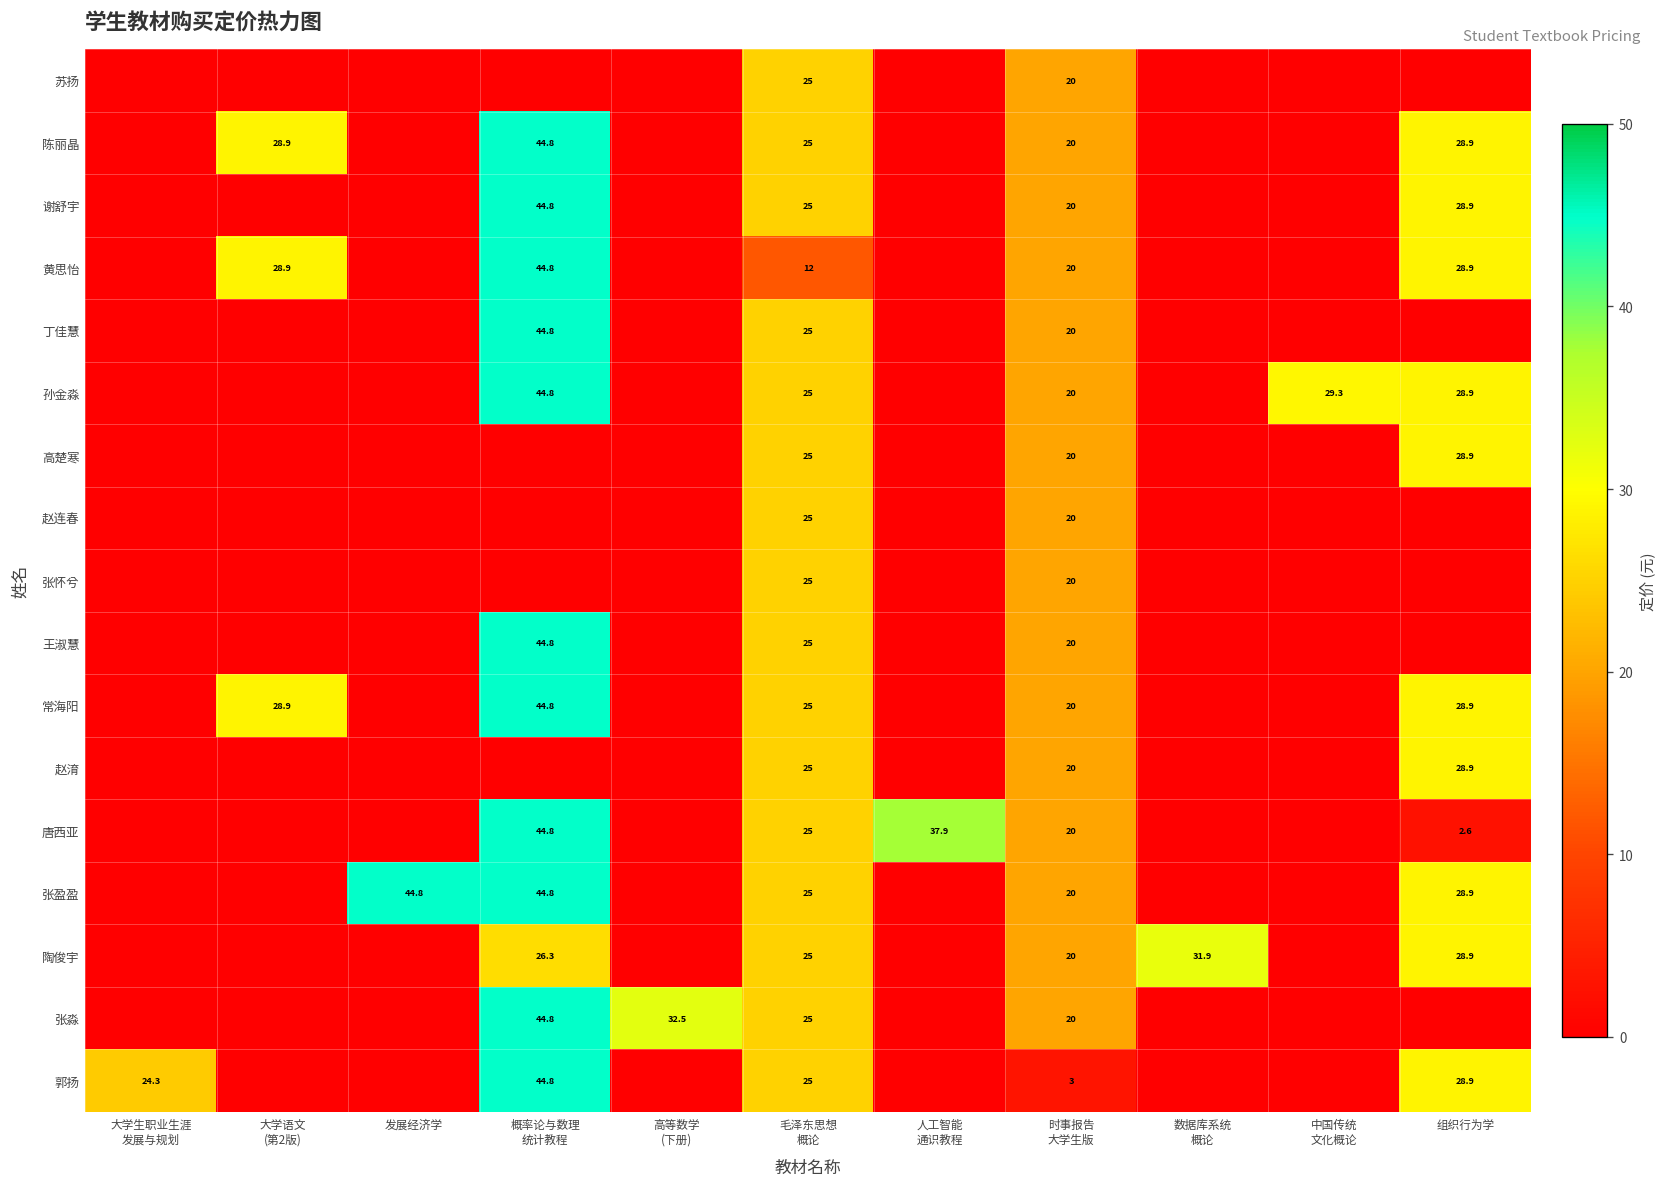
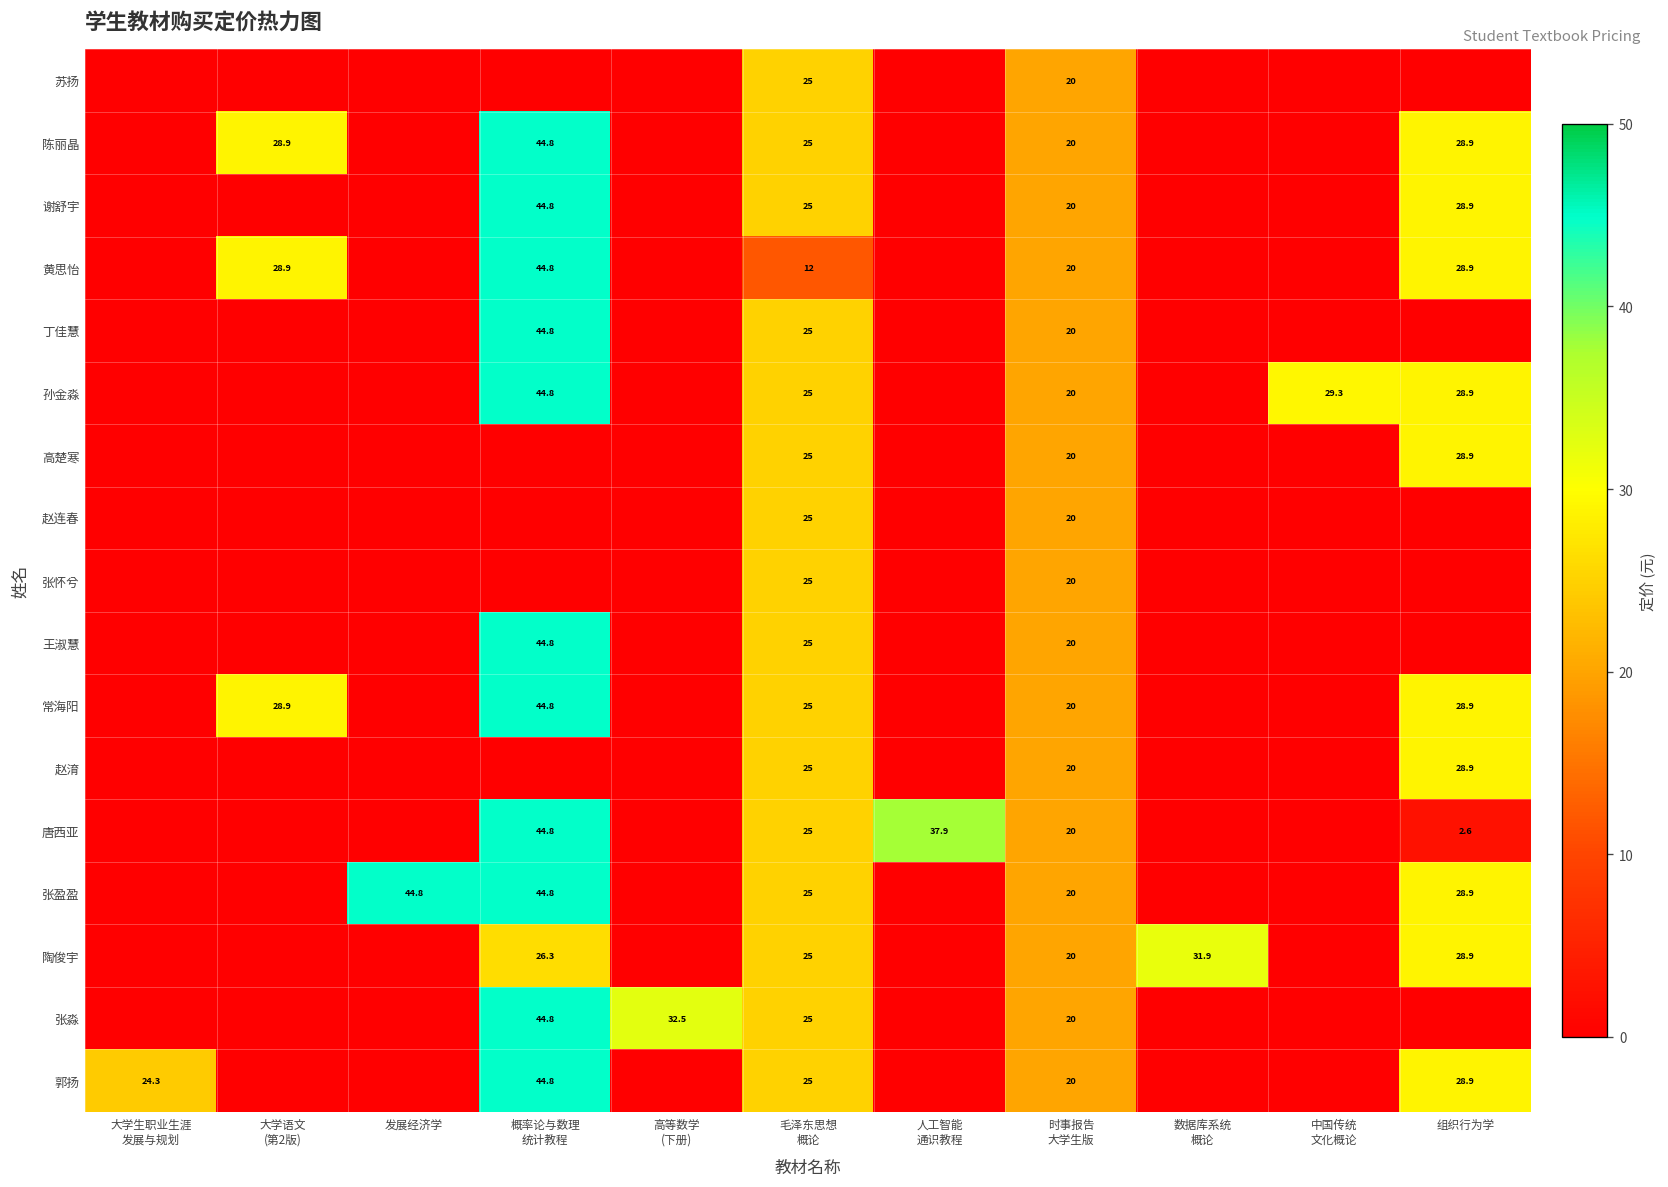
郭扬, 时事报告 大学生版: 3 -> 20
